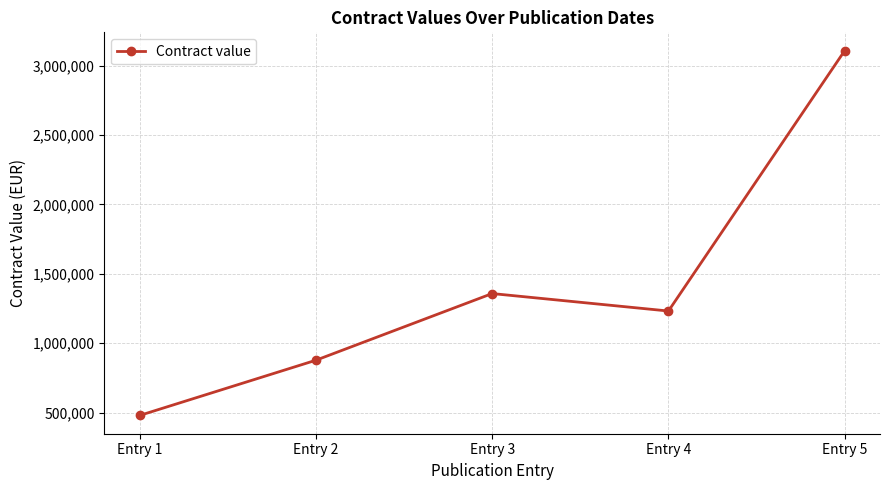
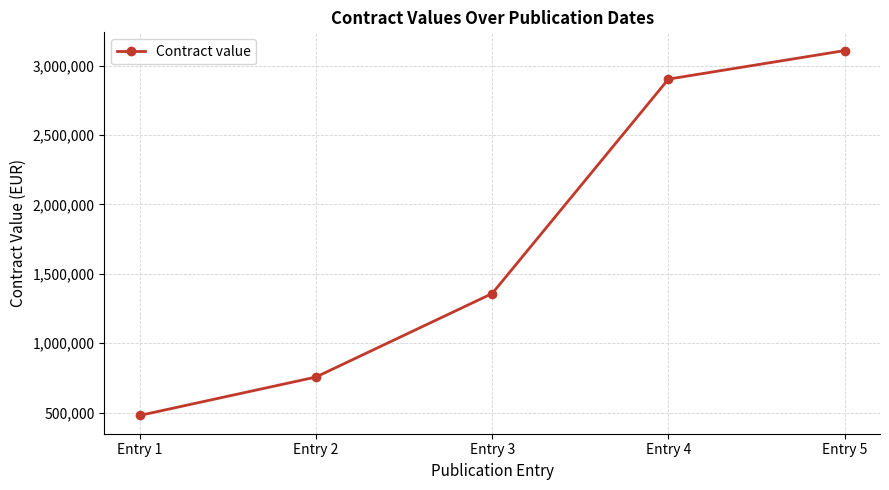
Entry 2: 880,000 -> 760,000
Entry 4: 1,230,000 -> 2,900,000
